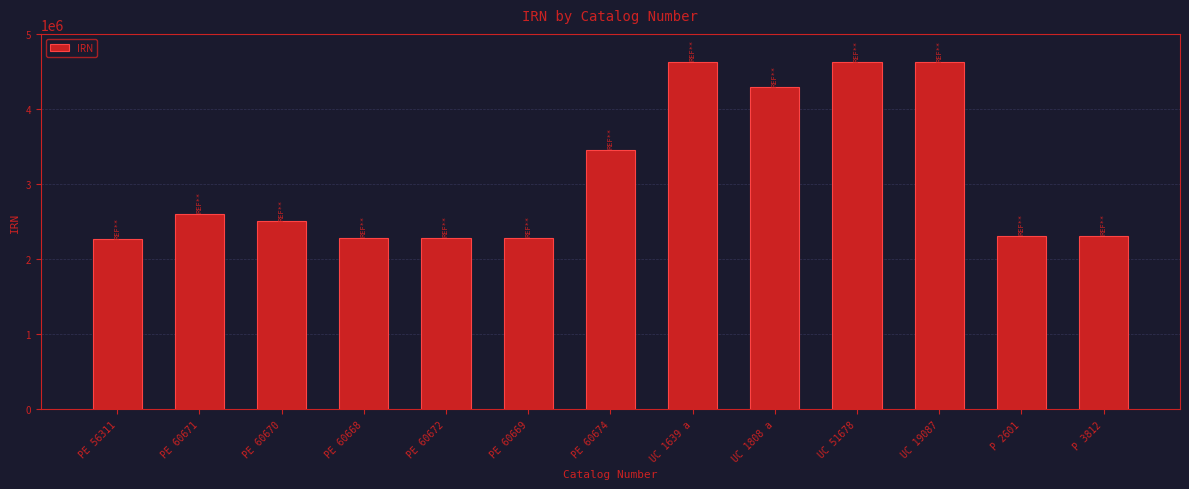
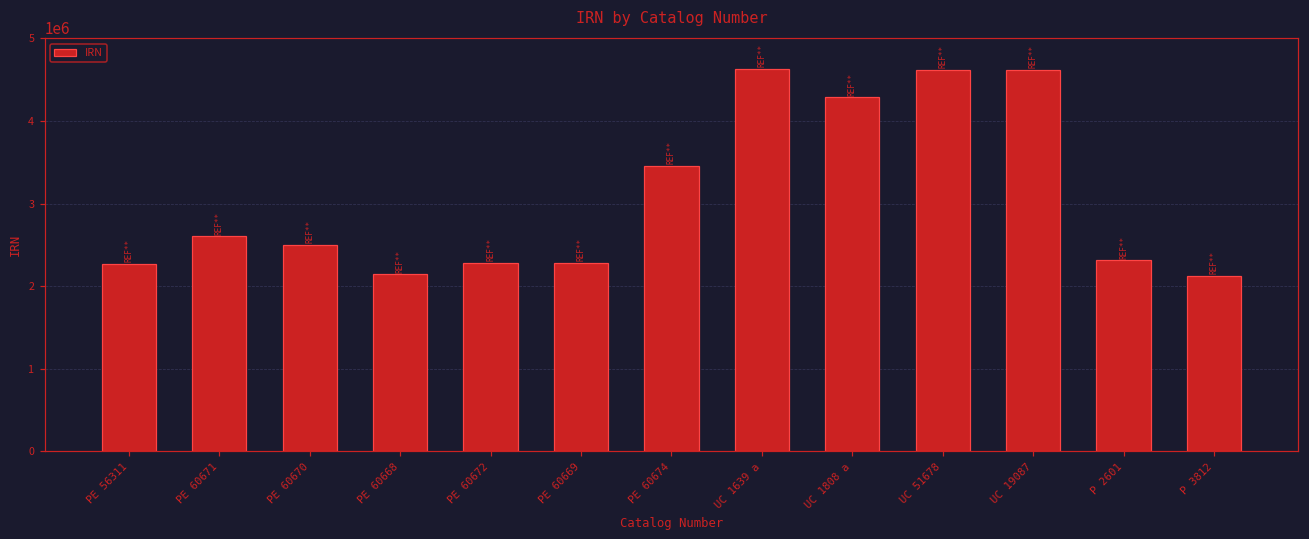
PE 60668: 2300000 -> 2100000
P 3812: 2300000 -> 2100000
